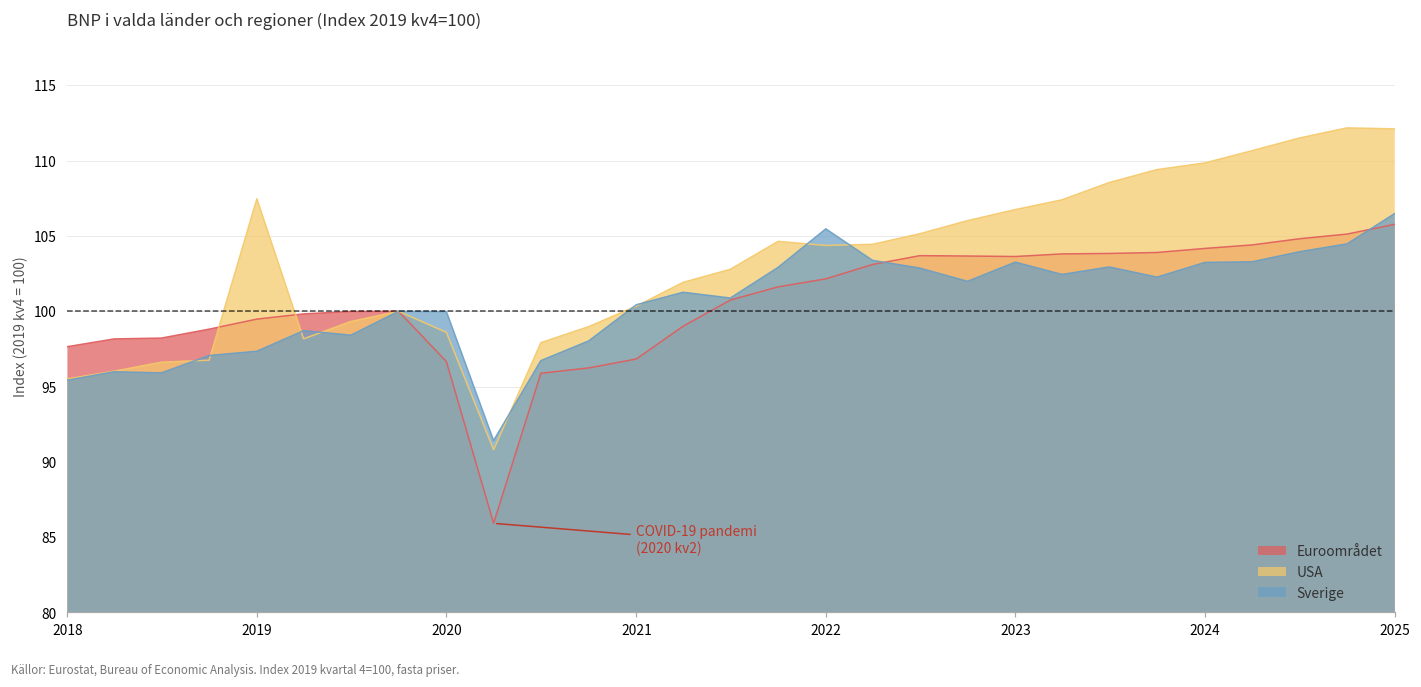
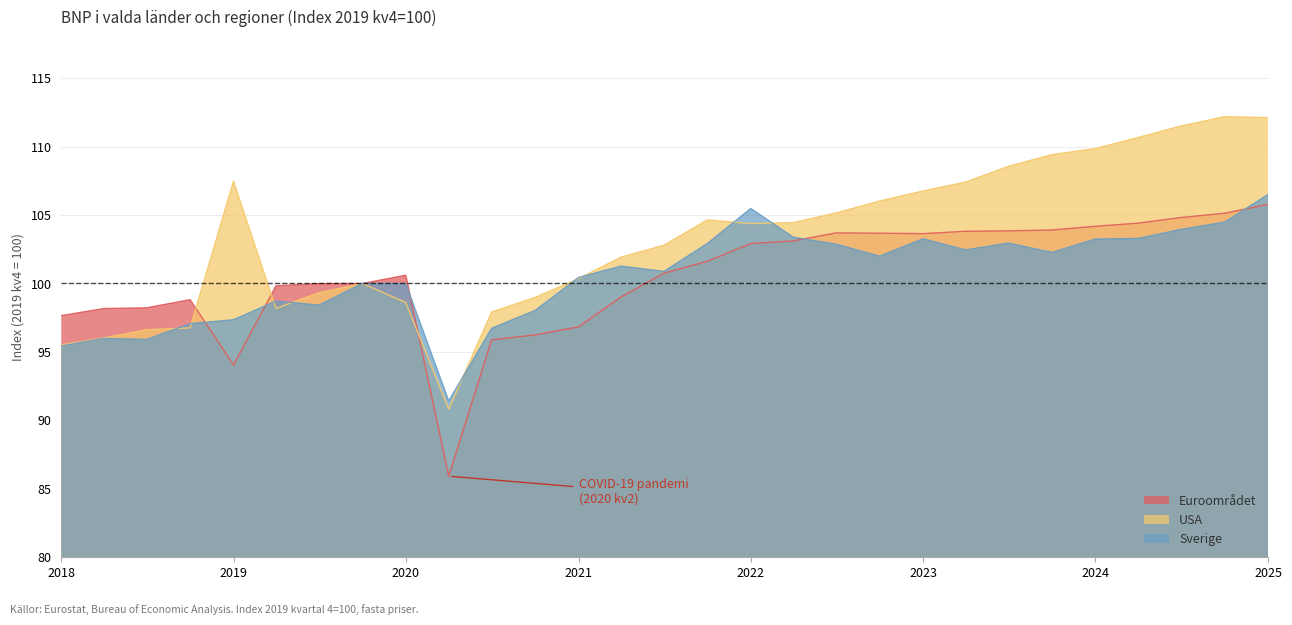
Euroområdet, 2019: 99.5 -> 94.0
Euroområdet, 2020: 96.7 -> 100.6
Euroområdet, 2022: 102.2 -> 102.9
